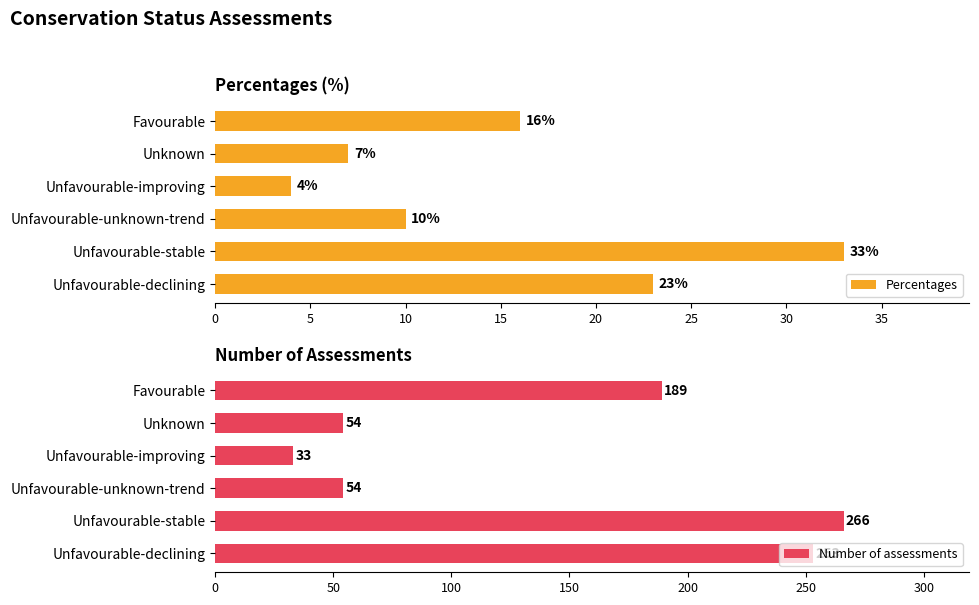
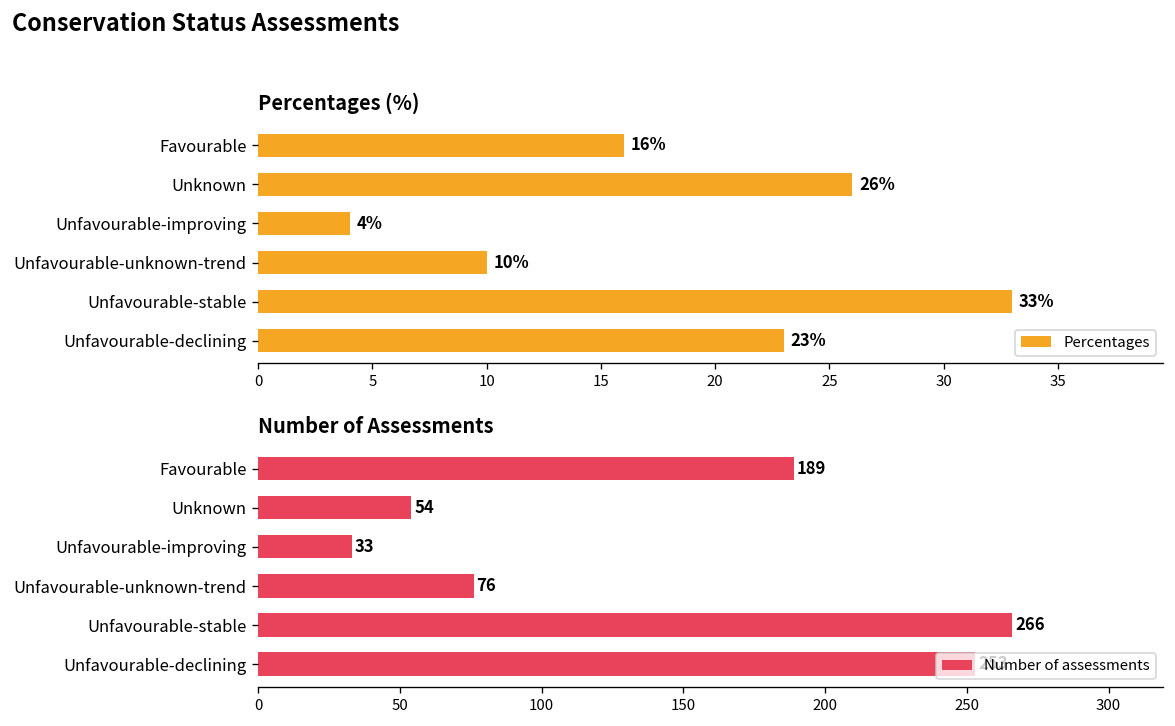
Percentages (%), Unknown: 7% -> 26%
Number of Assessments, Unfavourable-unknown-trend: 54 -> 76
